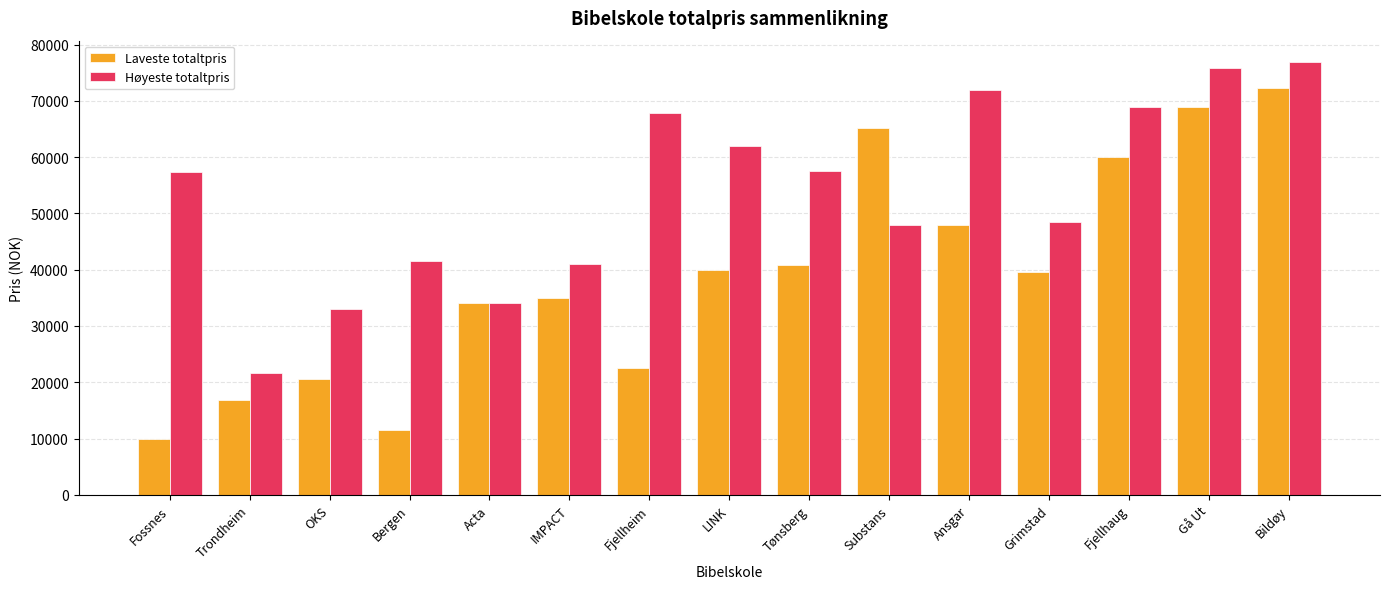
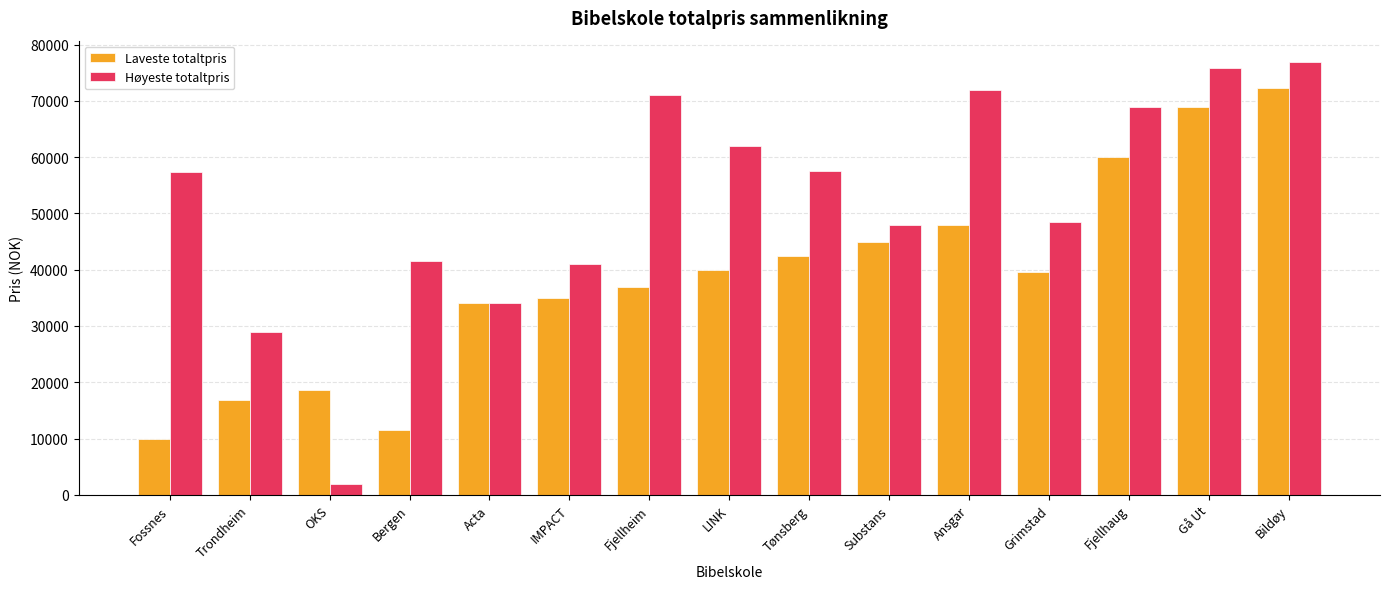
Høyeste totaltpris, Trondheim: 22000 -> 29000
Laveste totaltpris, OKS: 21000 -> 19000
Høyeste totaltpris, OKS: 33000 -> 2000
Laveste totaltpris, Fjellheim: 22000 -> 37000
Høyeste totaltpris, Fjellheim: 68000 -> 71000
Laveste totaltpris, Tønsberg: 41000 -> 42000
Laveste totaltpris, Substans: 65000 -> 45000
